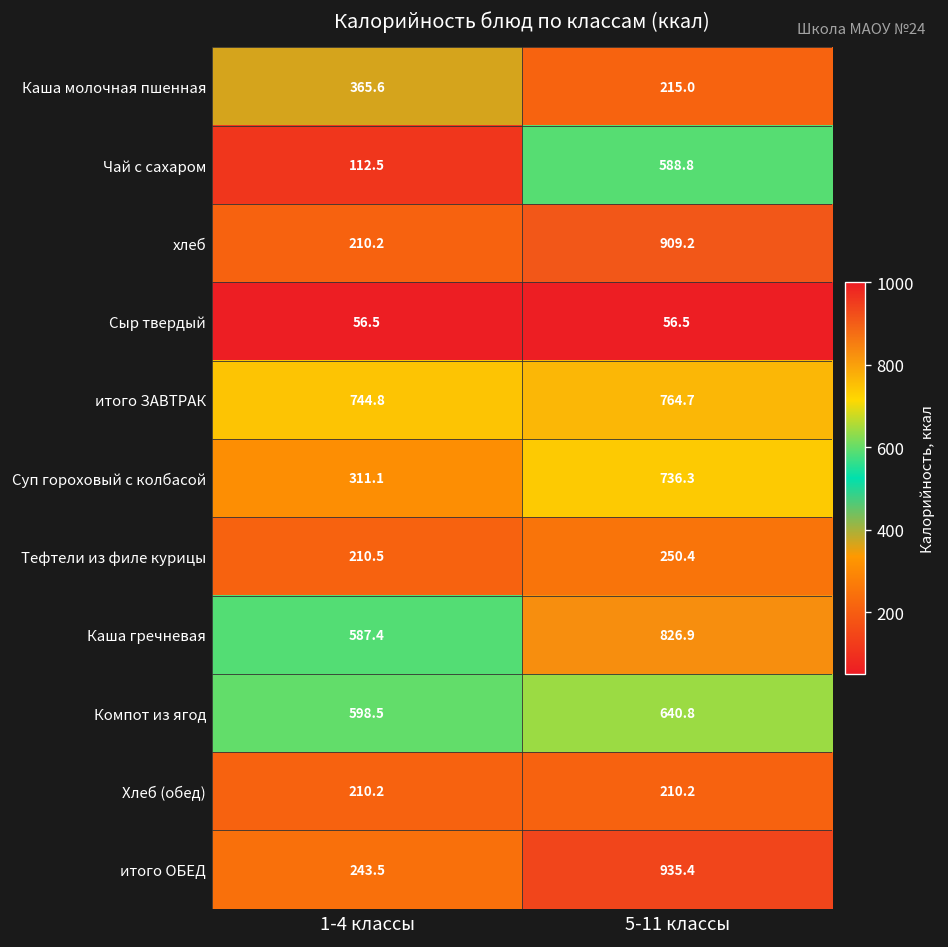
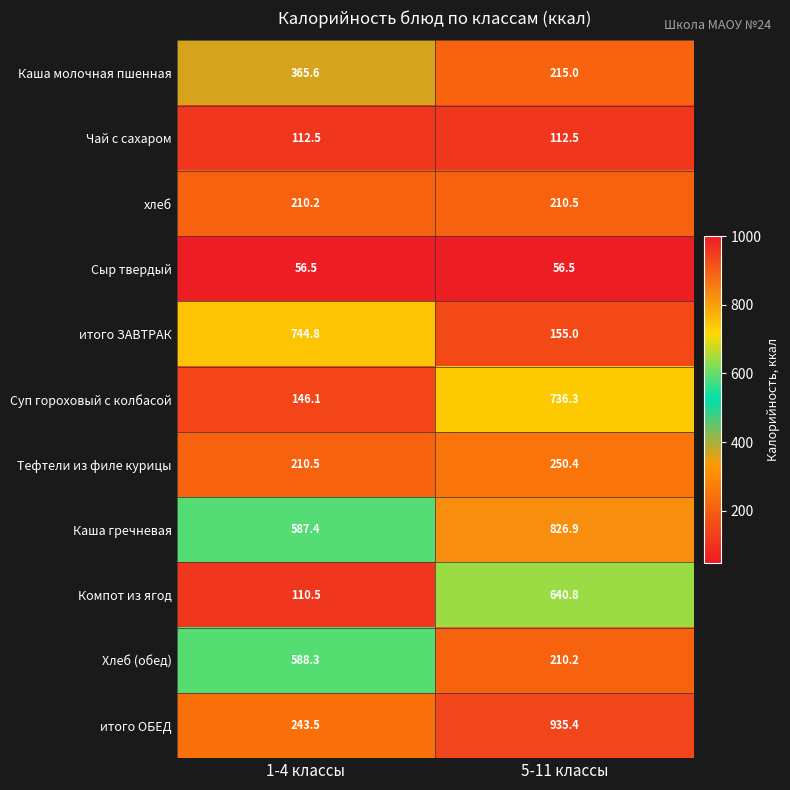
Чай с сахаром, 5-11 классы: 588.8 -> 112.5
хлеб, 5-11 классы: 909.2 -> 210.5
итого ЗАВТРАК, 5-11 классы: 764.7 -> 155.0
Суп гороховый с колбасой, 1-4 классы: 311.1 -> 146.1
Компот из ягод, 1-4 классы: 598.5 -> 110.5
Хлеб (обед), 1-4 классы: 210.2 -> 588.3
